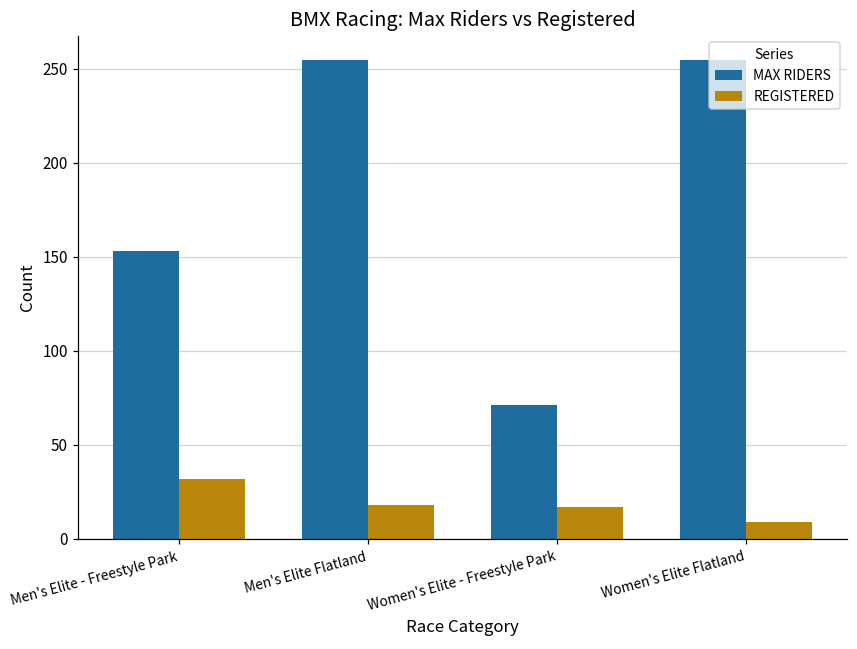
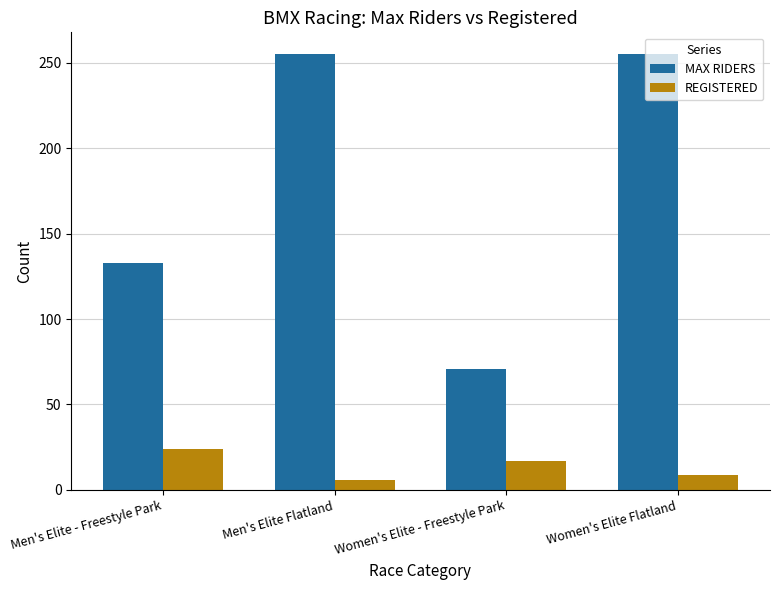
MAX RIDERS, Men's Elite - Freestyle Park: 153 -> 133
REGISTERED, Men's Elite - Freestyle Park: 32 -> 24
REGISTERED, Men's Elite Flatland: 18 -> 6
